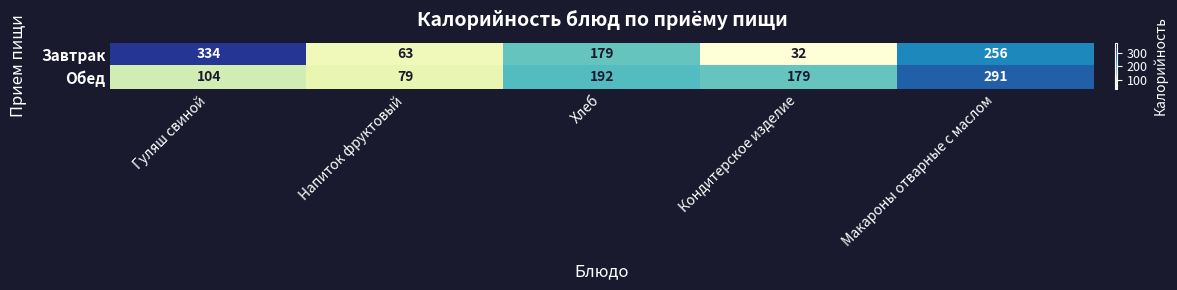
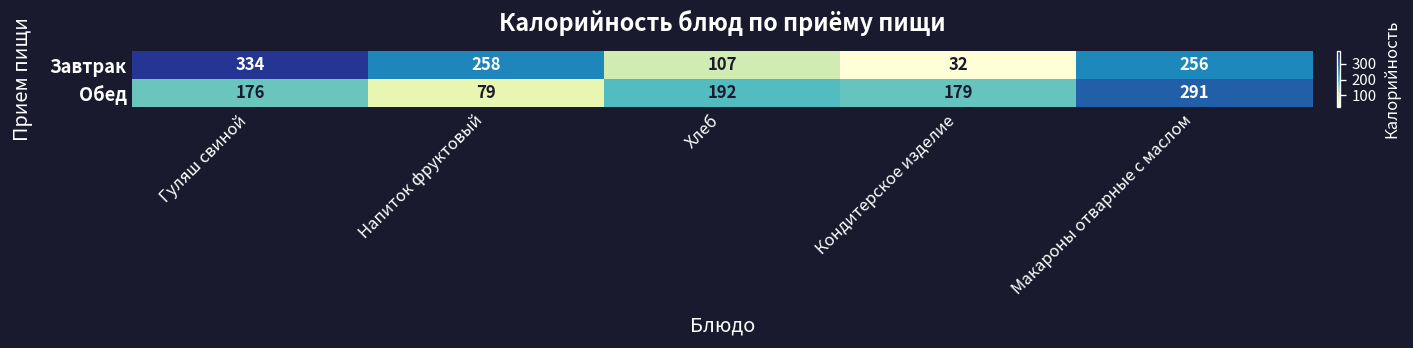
Завтрак, Напиток фруктовый: 63 -> 258
Завтрак, Хлеб: 179 -> 107
Обед, Гуляш свиной: 104 -> 176
